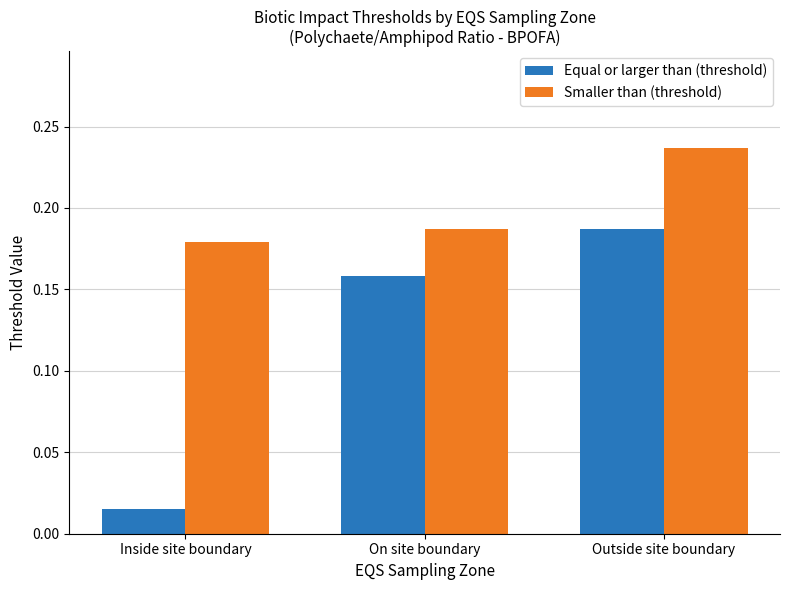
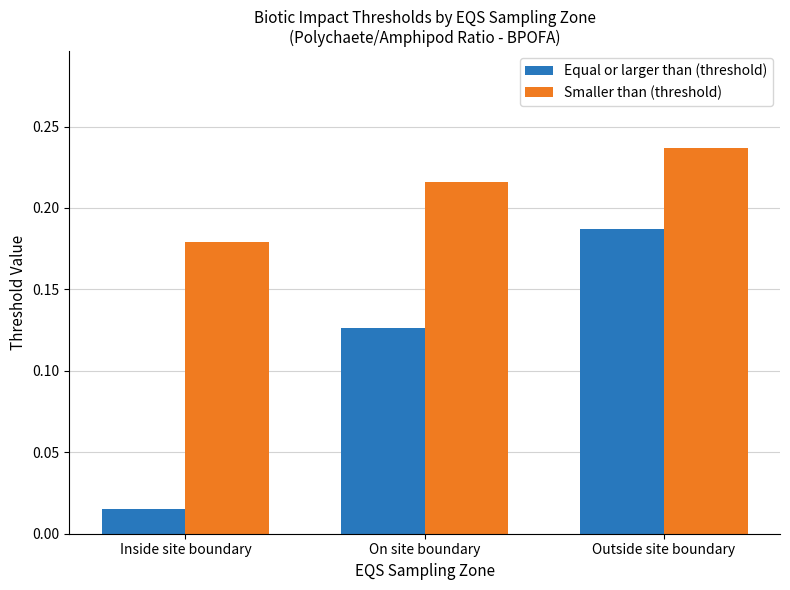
Equal or larger than (threshold), On site boundary: 0.158 -> 0.126
Smaller than (threshold), On site boundary: 0.187 -> 0.216
